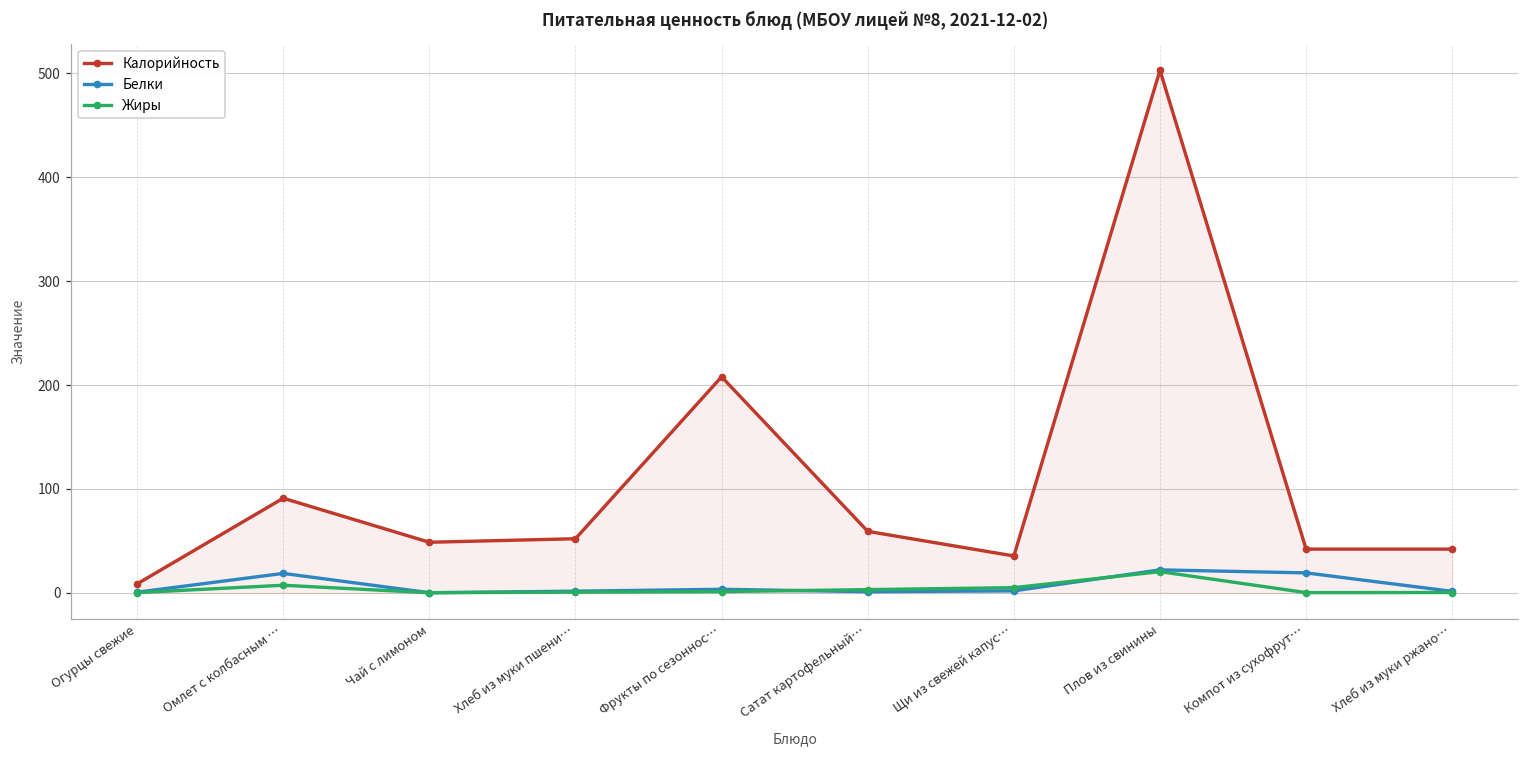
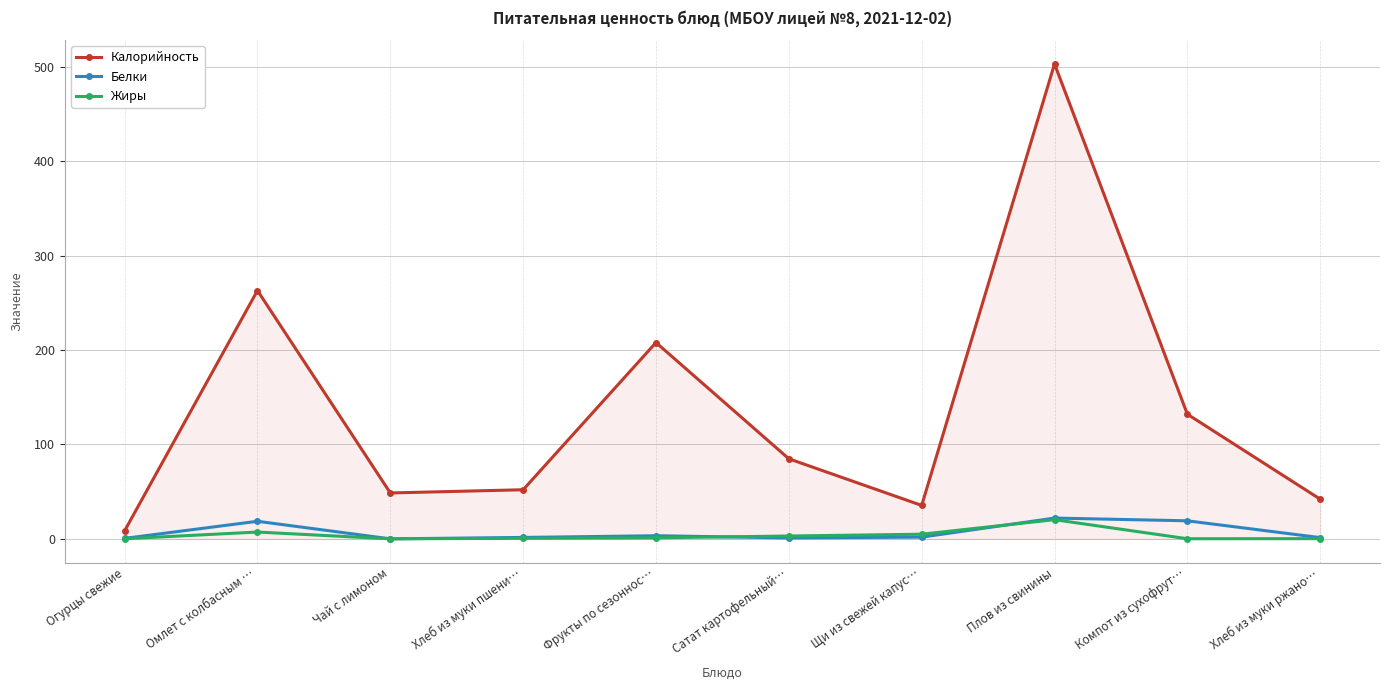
Калорийность, Омлет с колбасным …: 90 -> 260
Калорийность, Сатат картофельный…: 60 -> 80
Калорийность, Компот из сухофрут…: 40 -> 130
